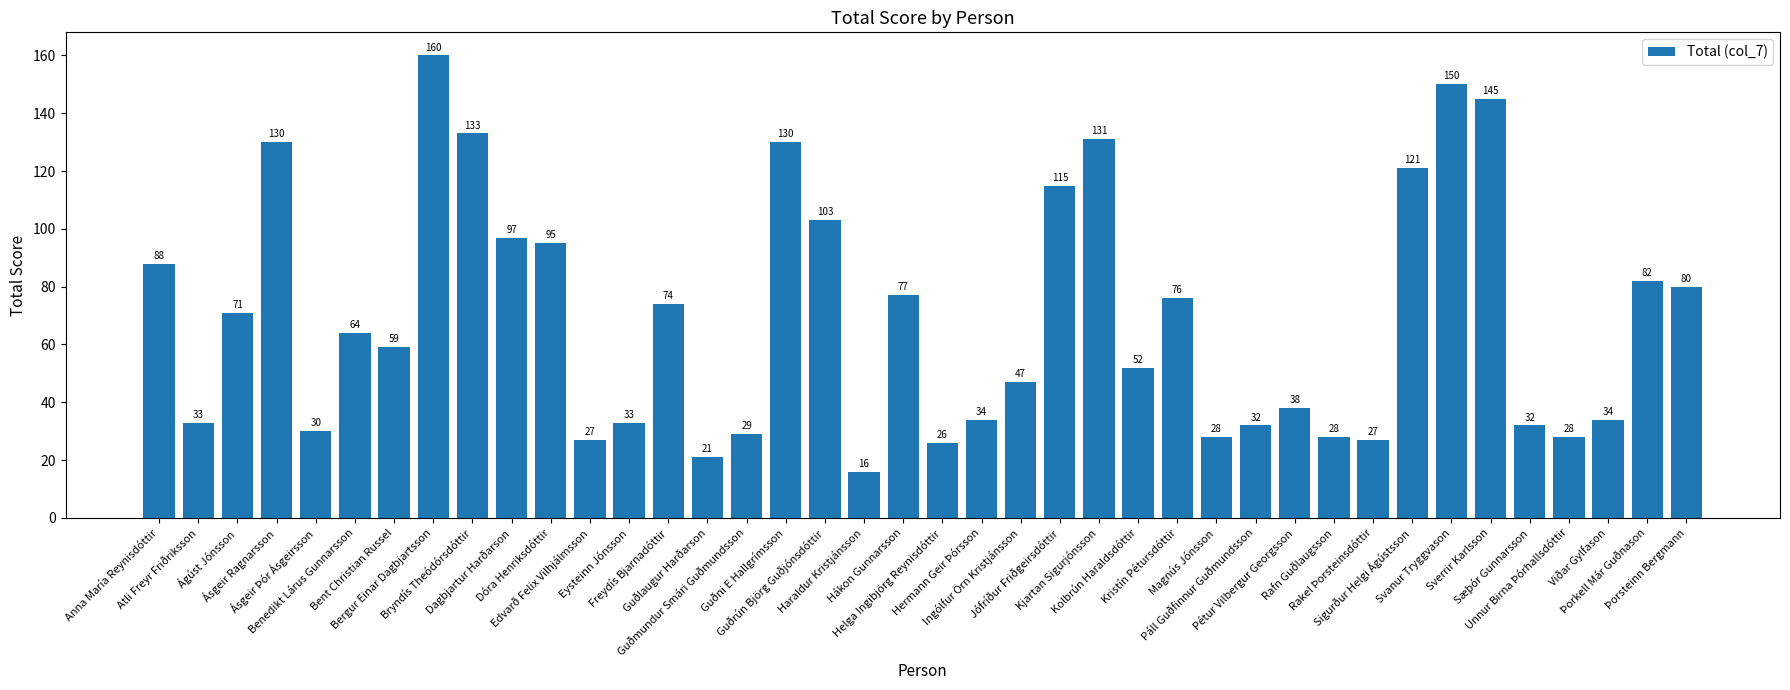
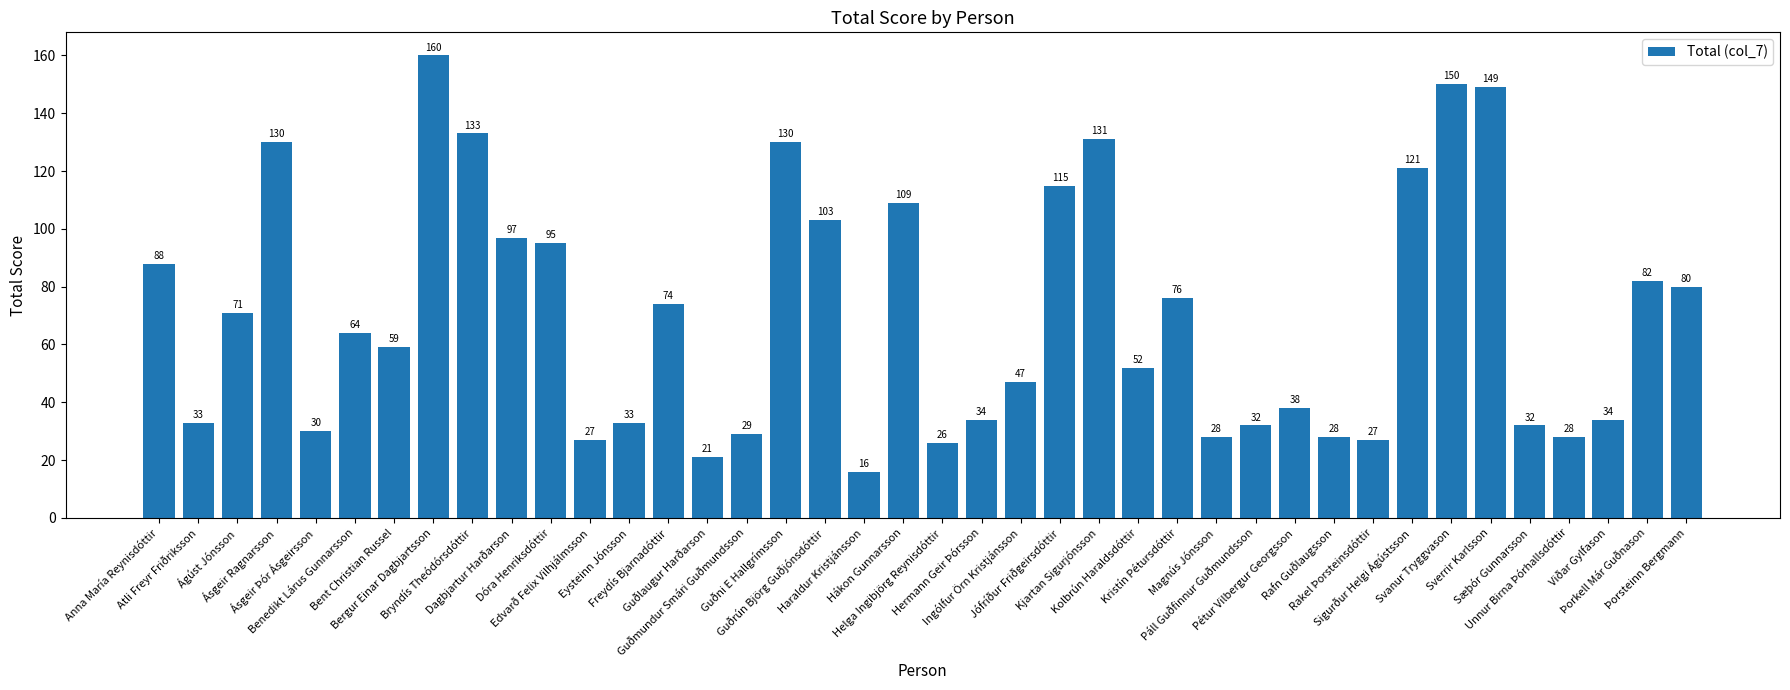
Hákon Gunnarsson: 77 -> 109
Sverrir Karlsson: 145 -> 149
